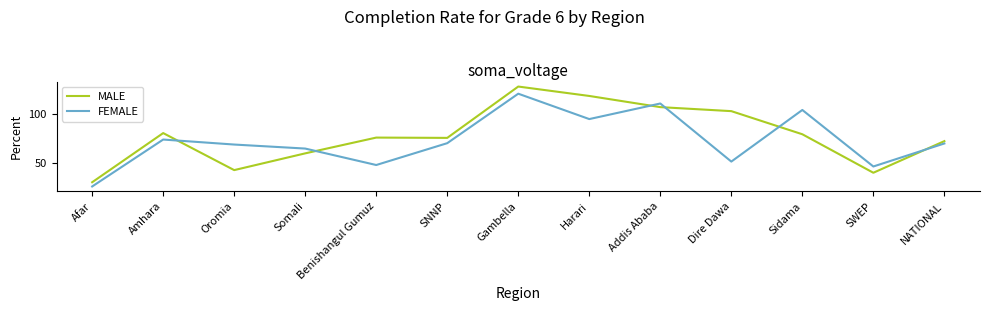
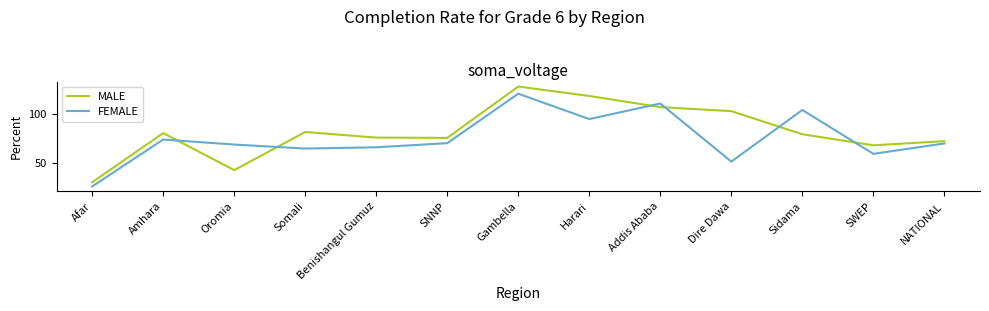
MALE, Somali: 60 -> 80
FEMALE, Benishangul Gumuz: 50 -> 70
MALE, SWEP: 40 -> 70
FEMALE, SWEP: 50 -> 60
